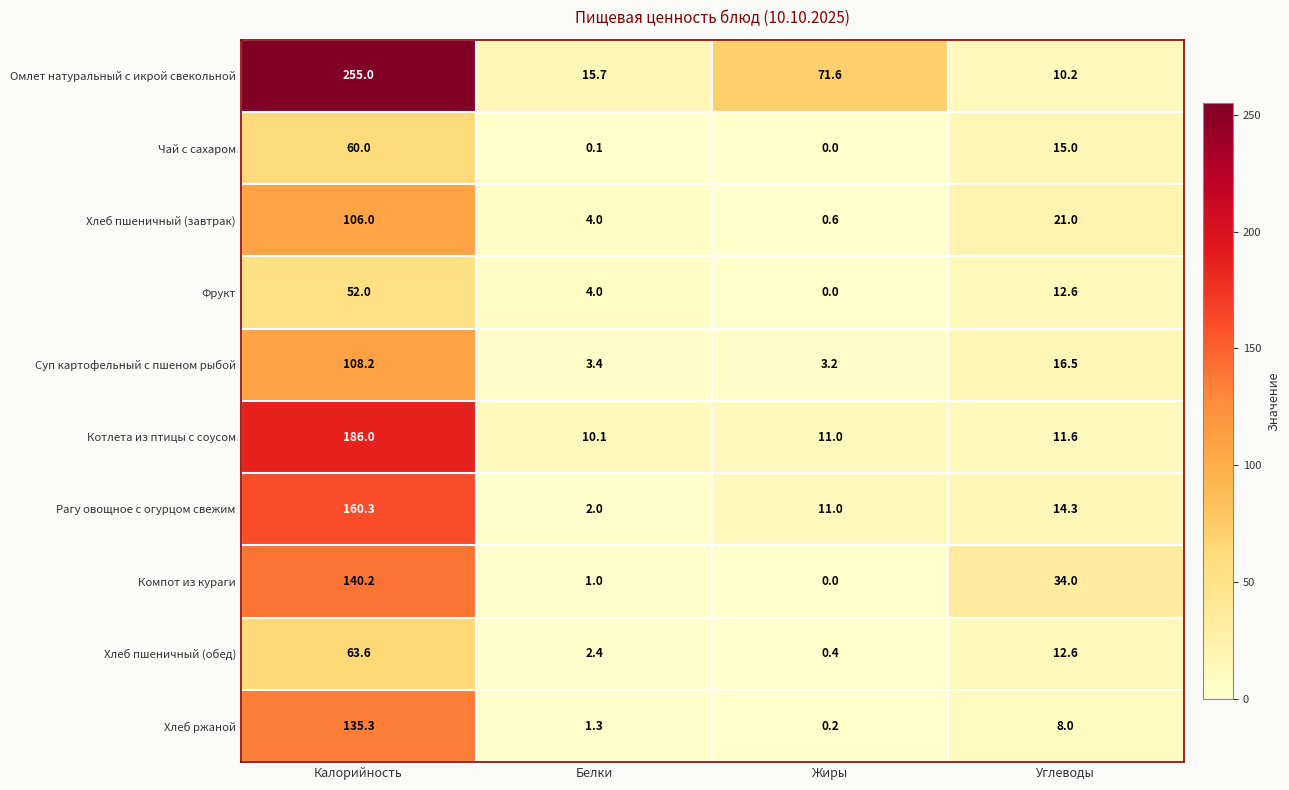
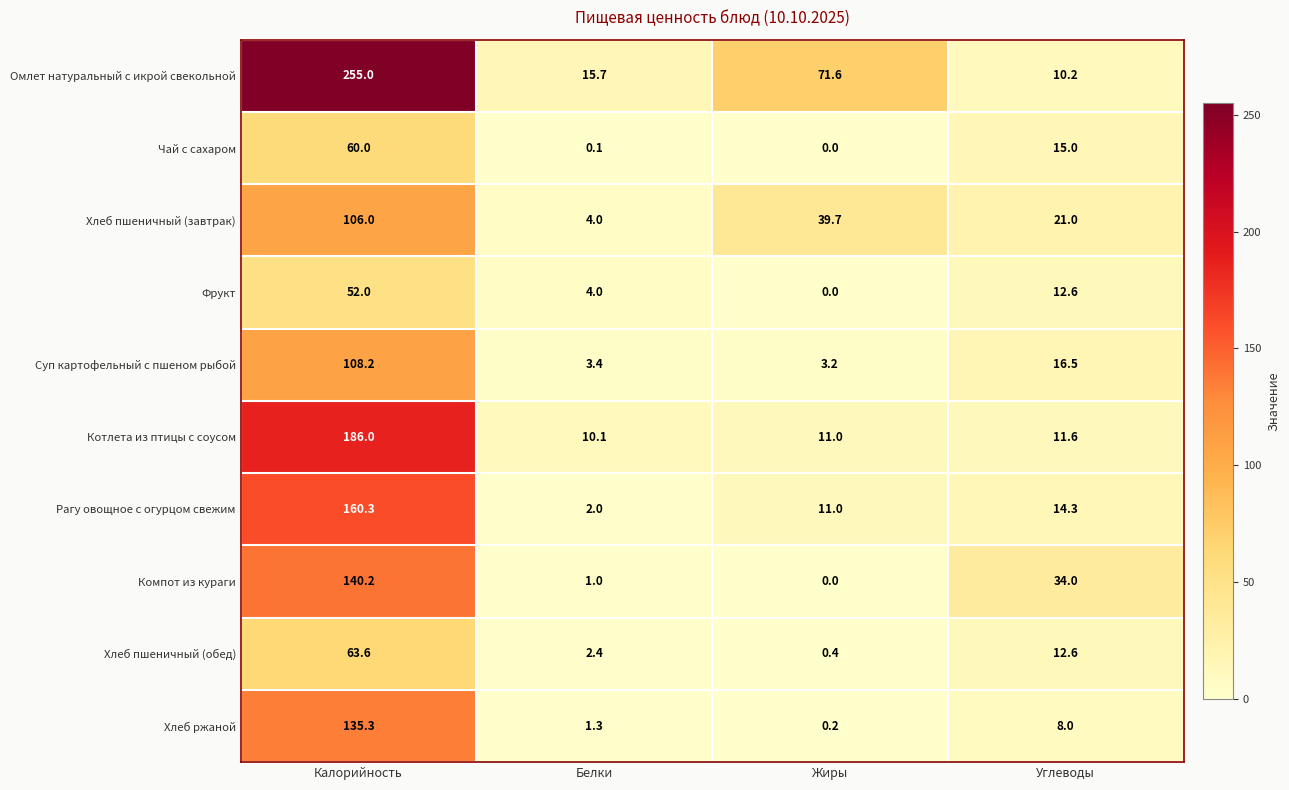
Хлеб пшеничный (завтрак), Жиры: 0.6 -> 39.7
